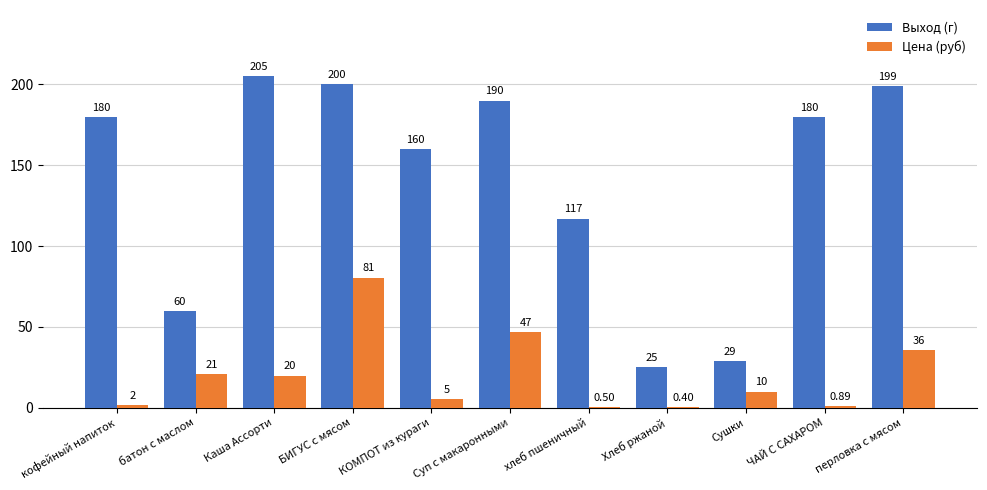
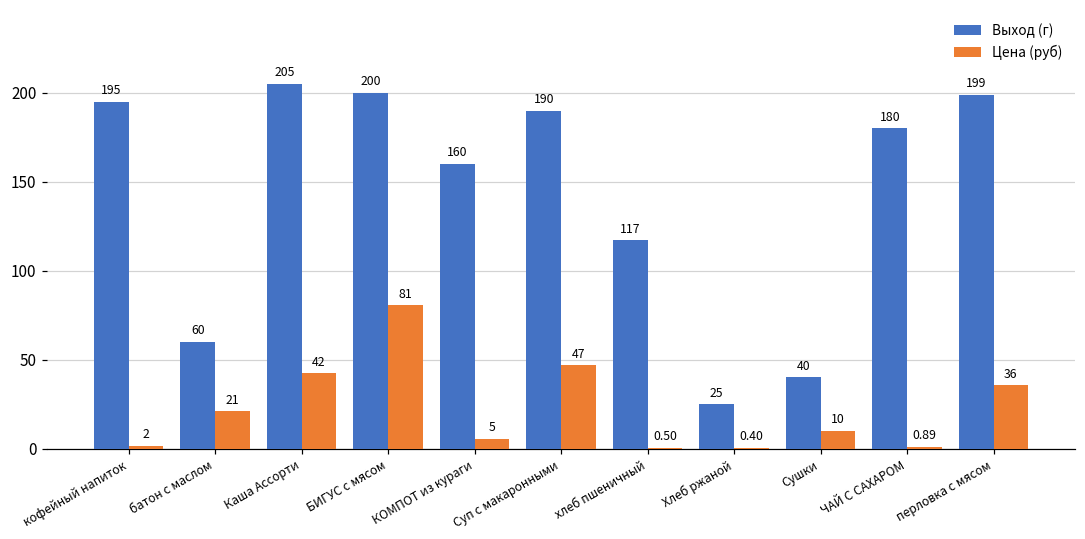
Выход (г), кофейный напиток: 180 -> 195
Цена (руб), Каша Ассорти: 20 -> 42
Выход (г), Сушки: 29 -> 40
